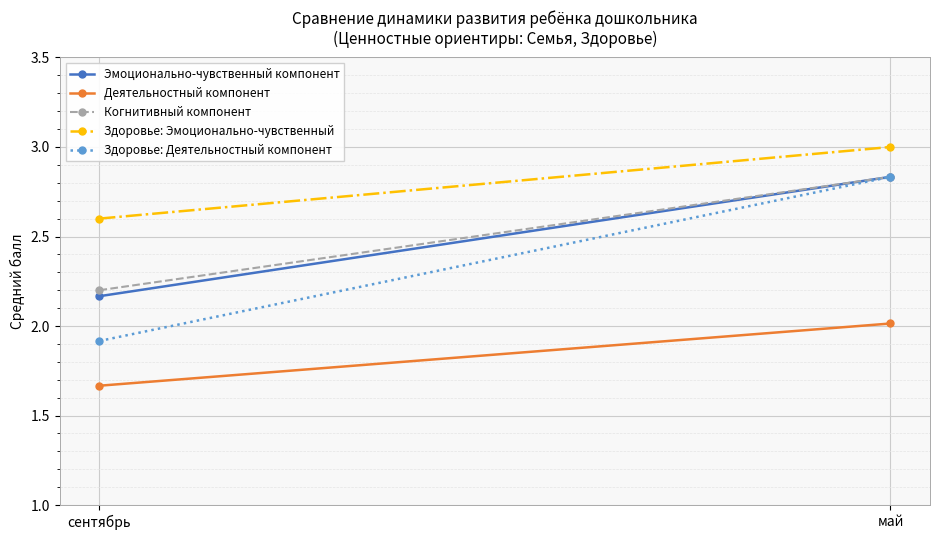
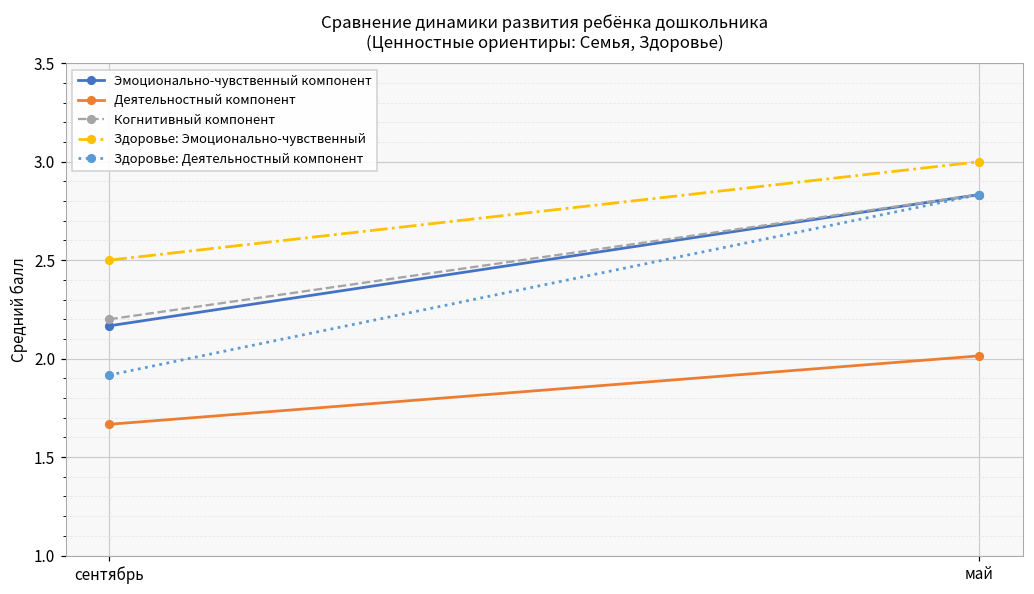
Здоровье: Эмоционально-чувственный, сентябрь: 2.6 -> 2.5
